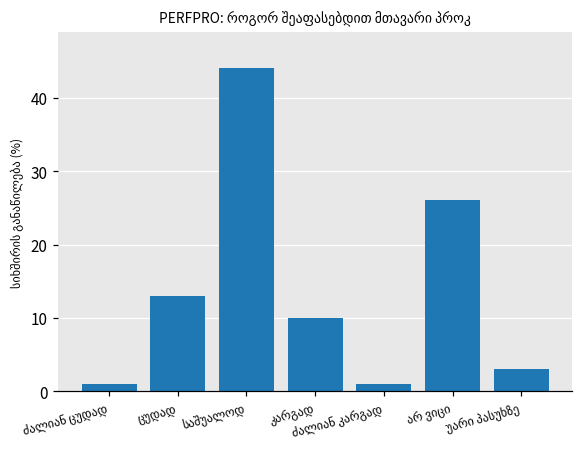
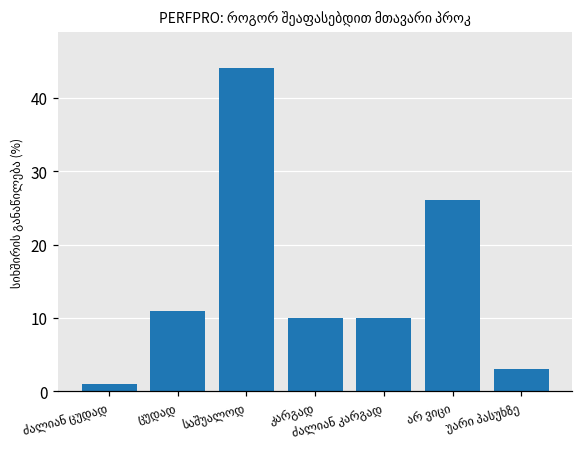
ცუდად: 13 -> 11
ძალიან კარგად: 1 -> 10
